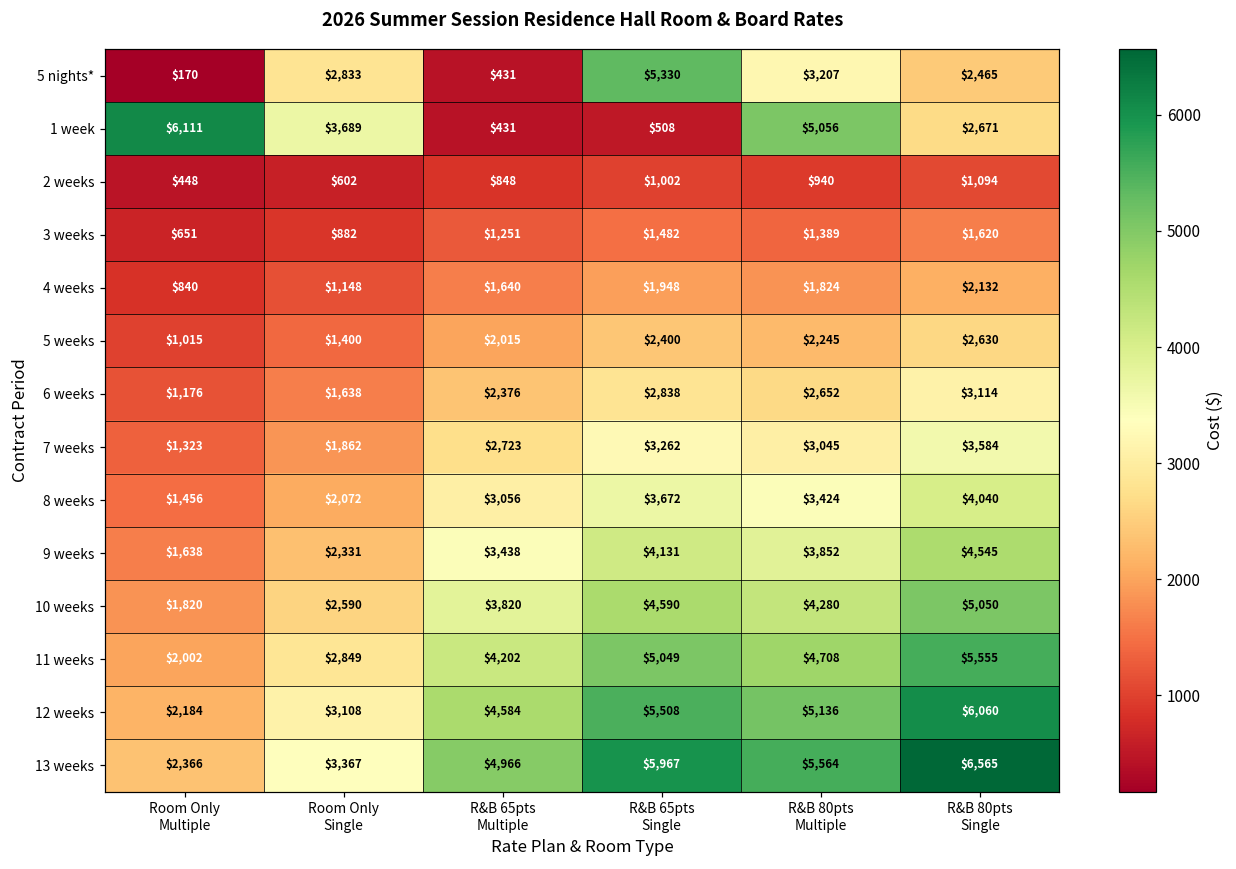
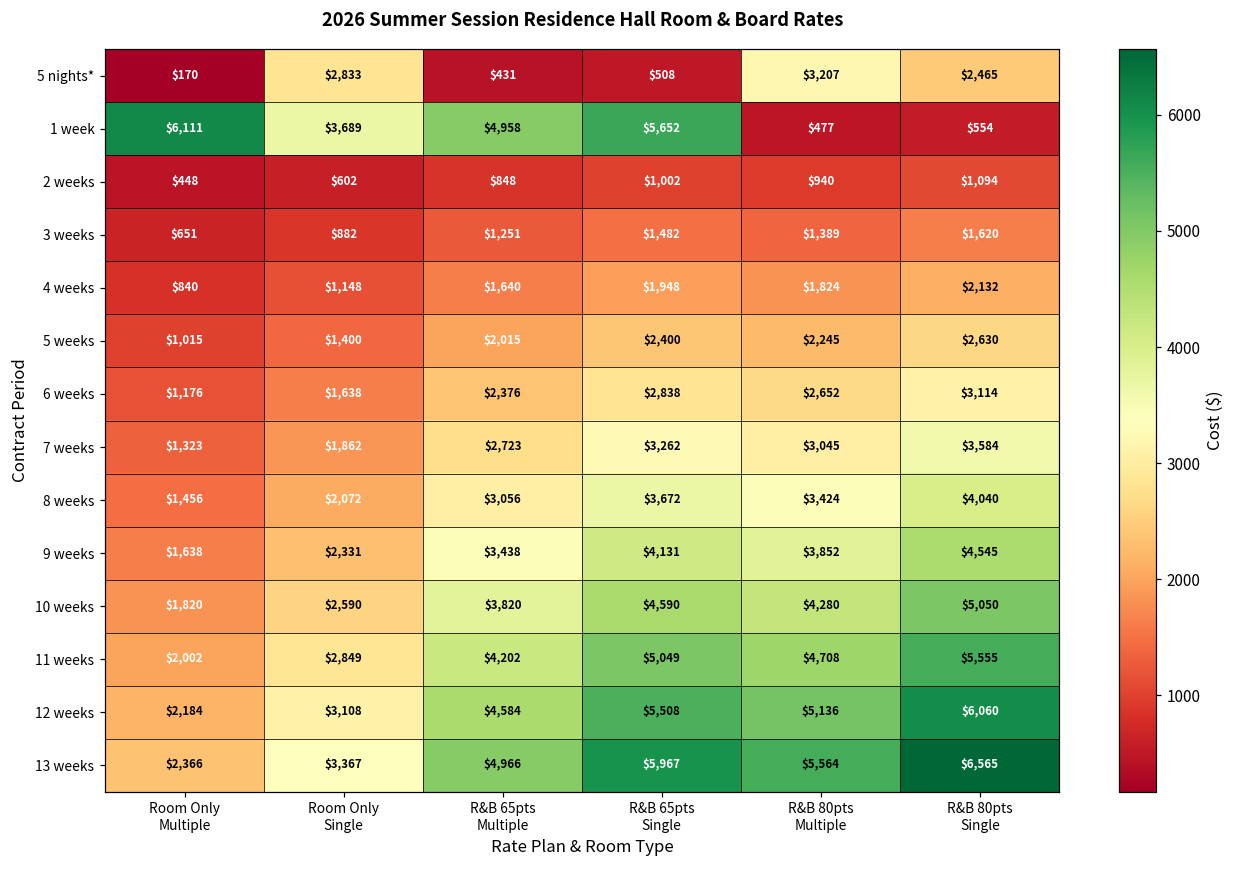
5 nights*, R&B 65pts Single: $5,330 -> $508
1 week, R&B 65pts Multiple: $431 -> $4,958
1 week, R&B 65pts Single: $508 -> $5,652
1 week, R&B 80pts Multiple: $5,056 -> $477
1 week, R&B 80pts Single: $2,671 -> $554
